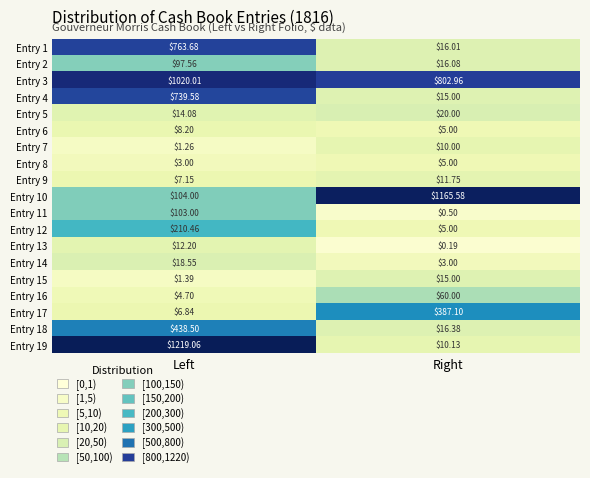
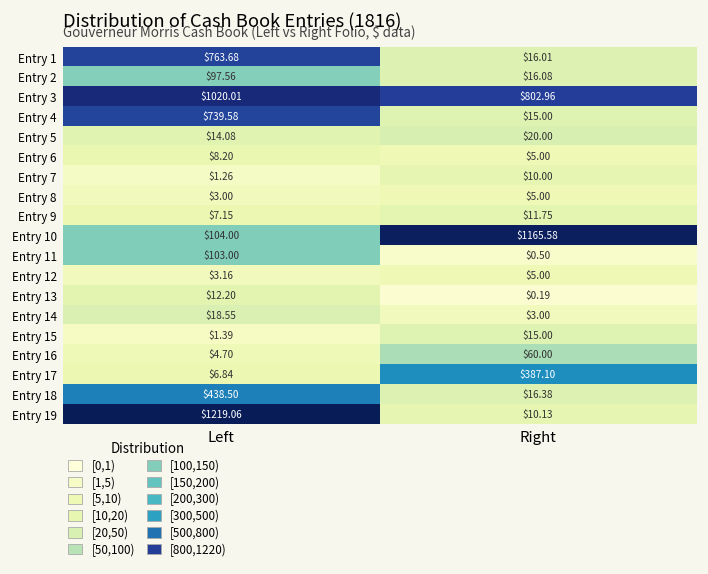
Entry 12, Left: $210.46 -> $3.16
